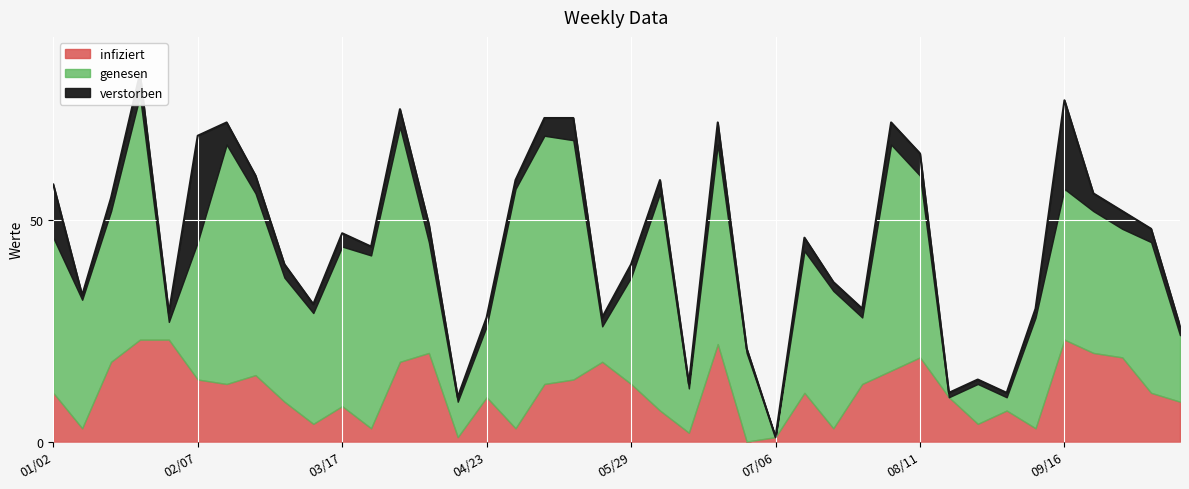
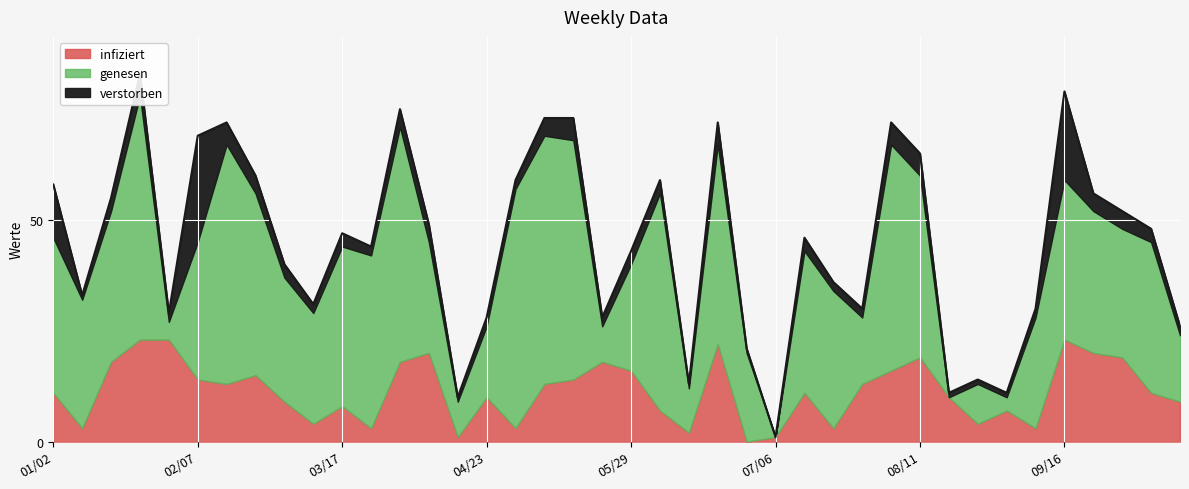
infiziert, 05/29: 13 -> 16
genesen, 09/16: 34 -> 36
